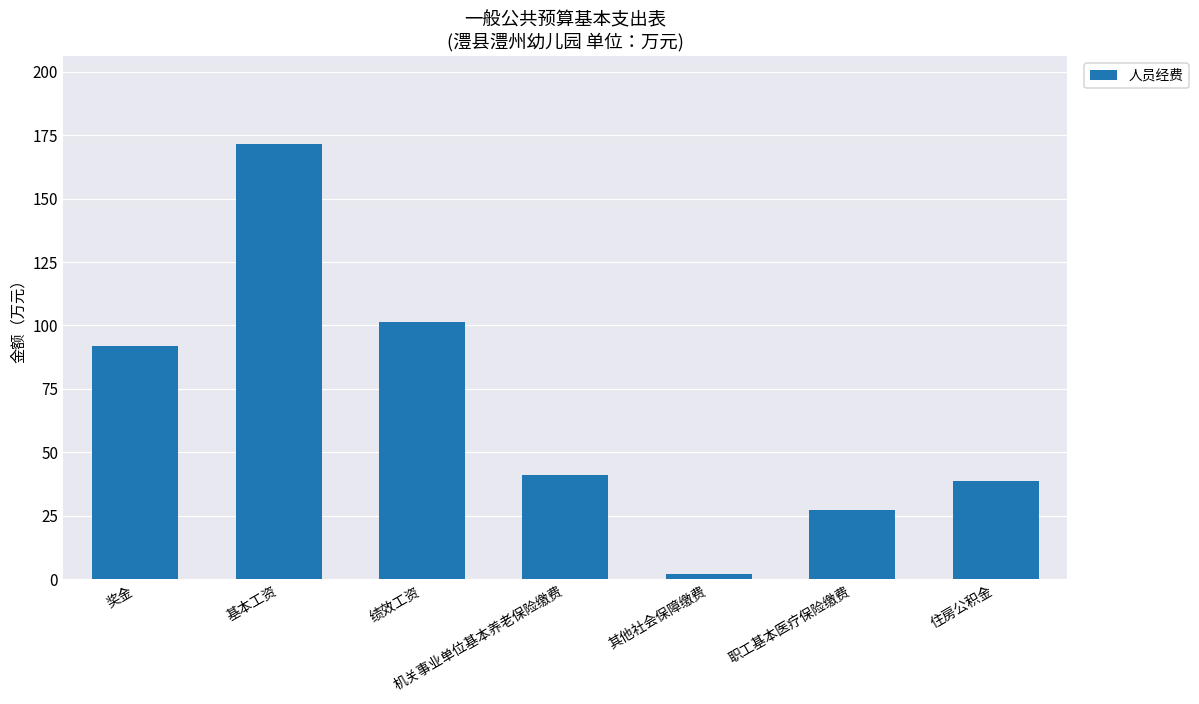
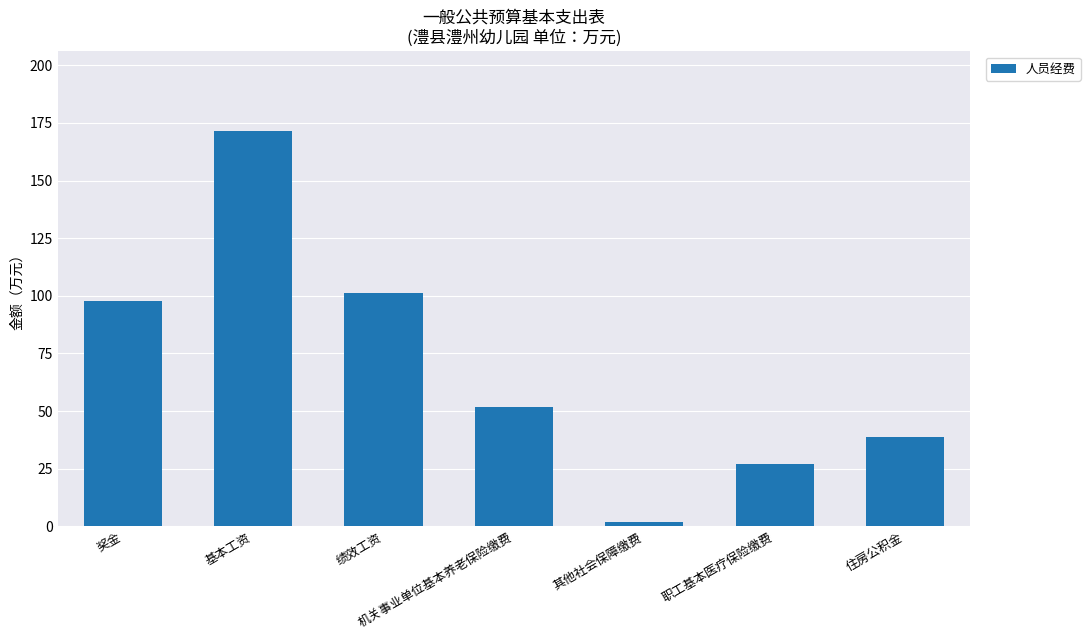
奖金: 92 -> 98
机关事业单位基本养老保险缴费: 41 -> 52
